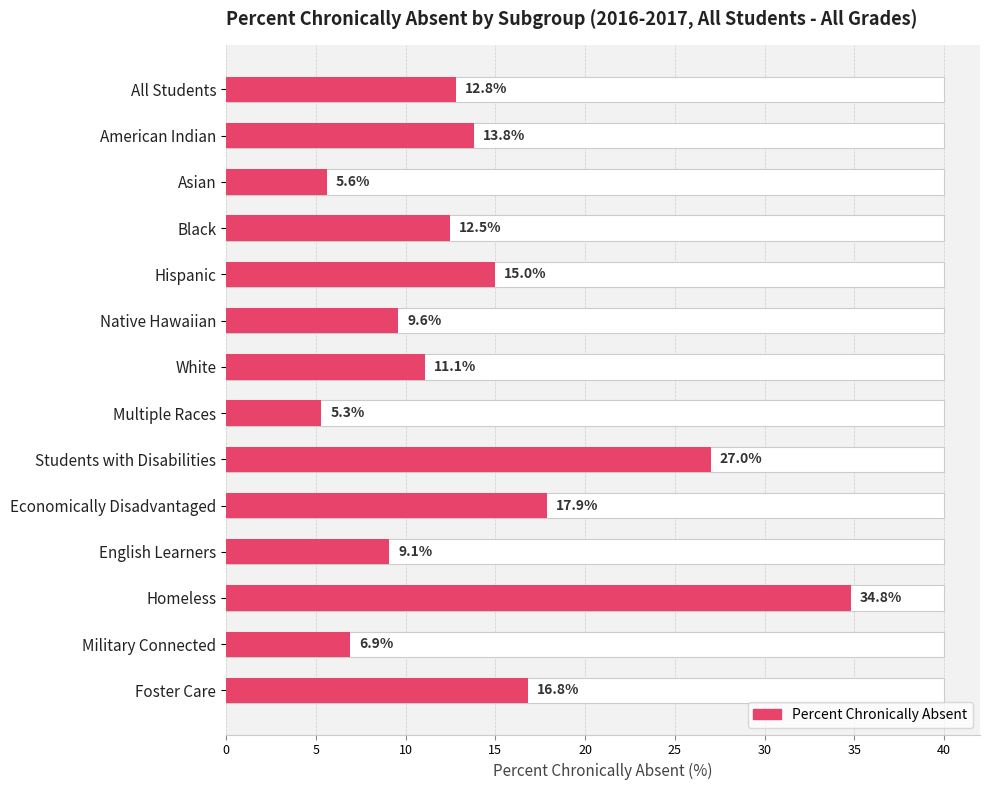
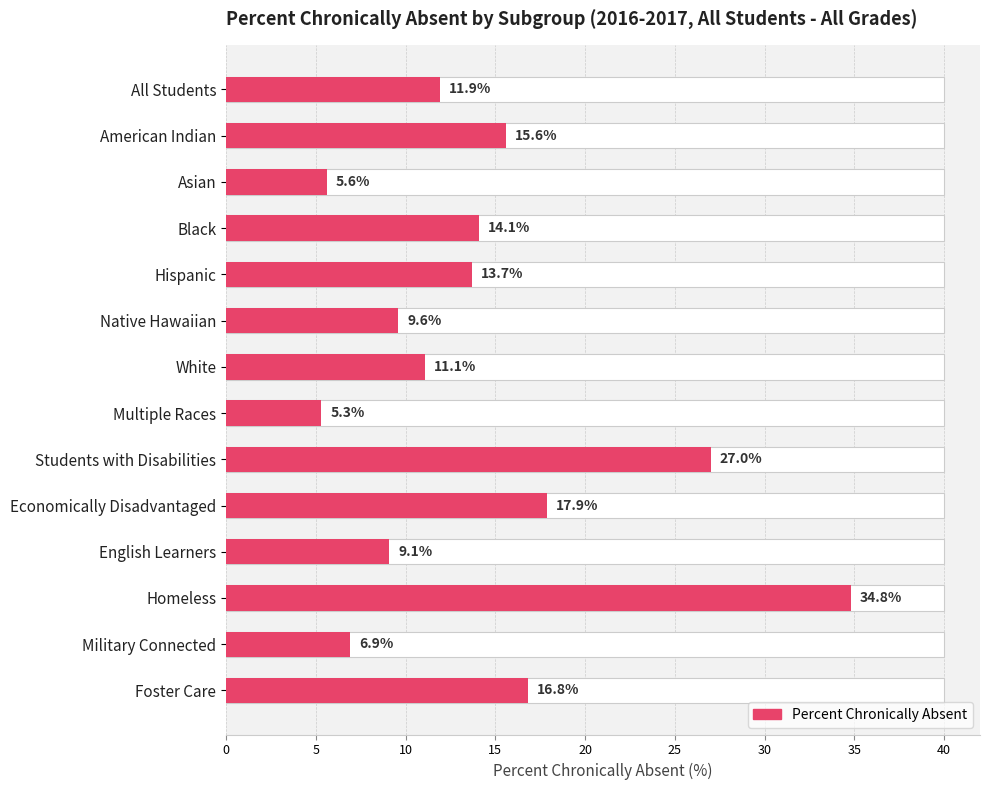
Percent Chronically Absent, All Students: 12.8% -> 11.9%
Percent Chronically Absent, American Indian: 13.8% -> 15.6%
Percent Chronically Absent, Black: 12.5% -> 14.1%
Percent Chronically Absent, Hispanic: 15.0% -> 13.7%
